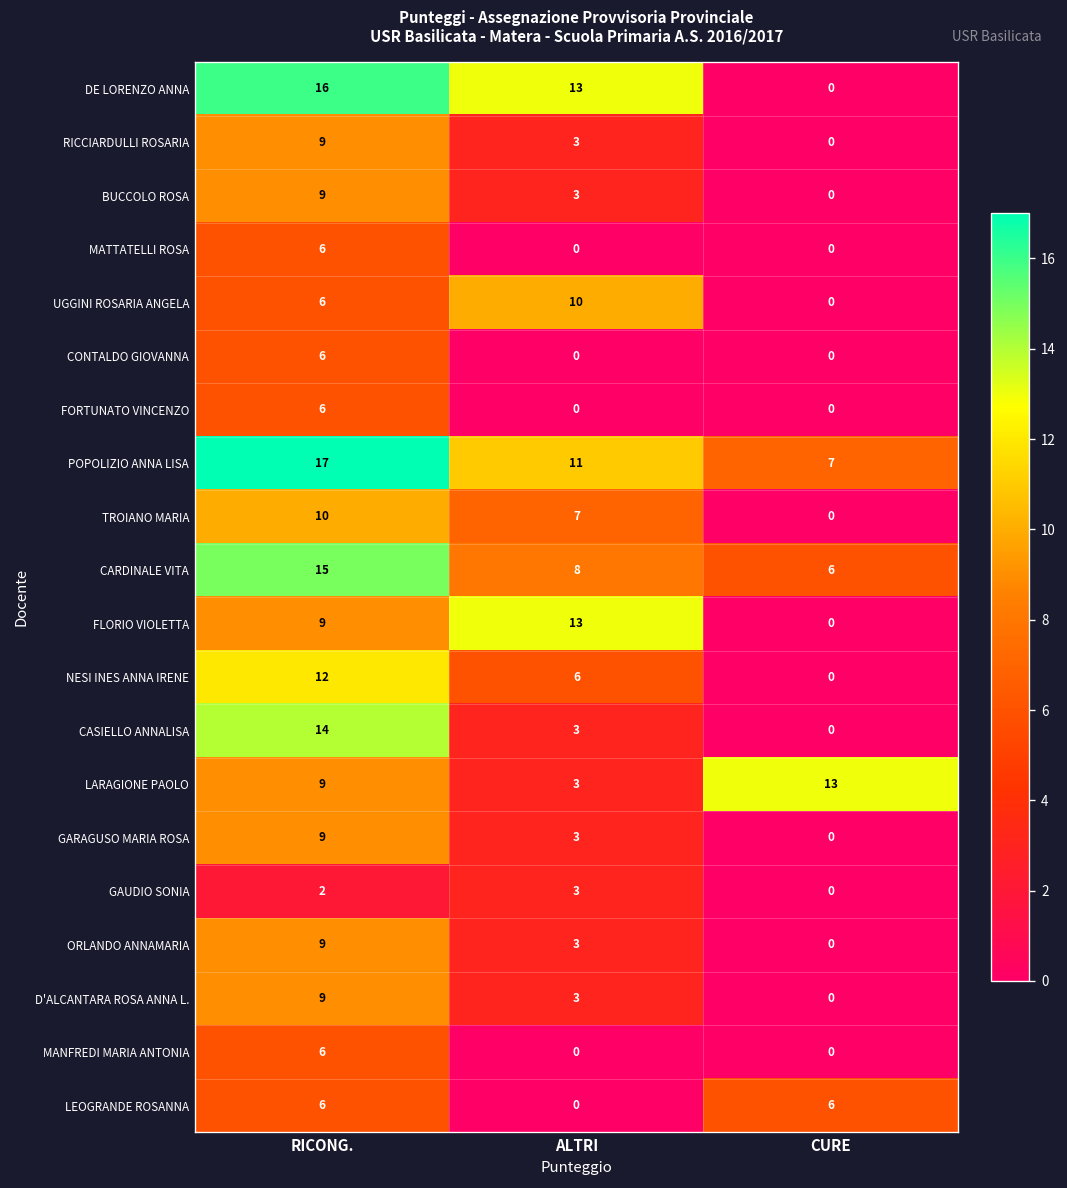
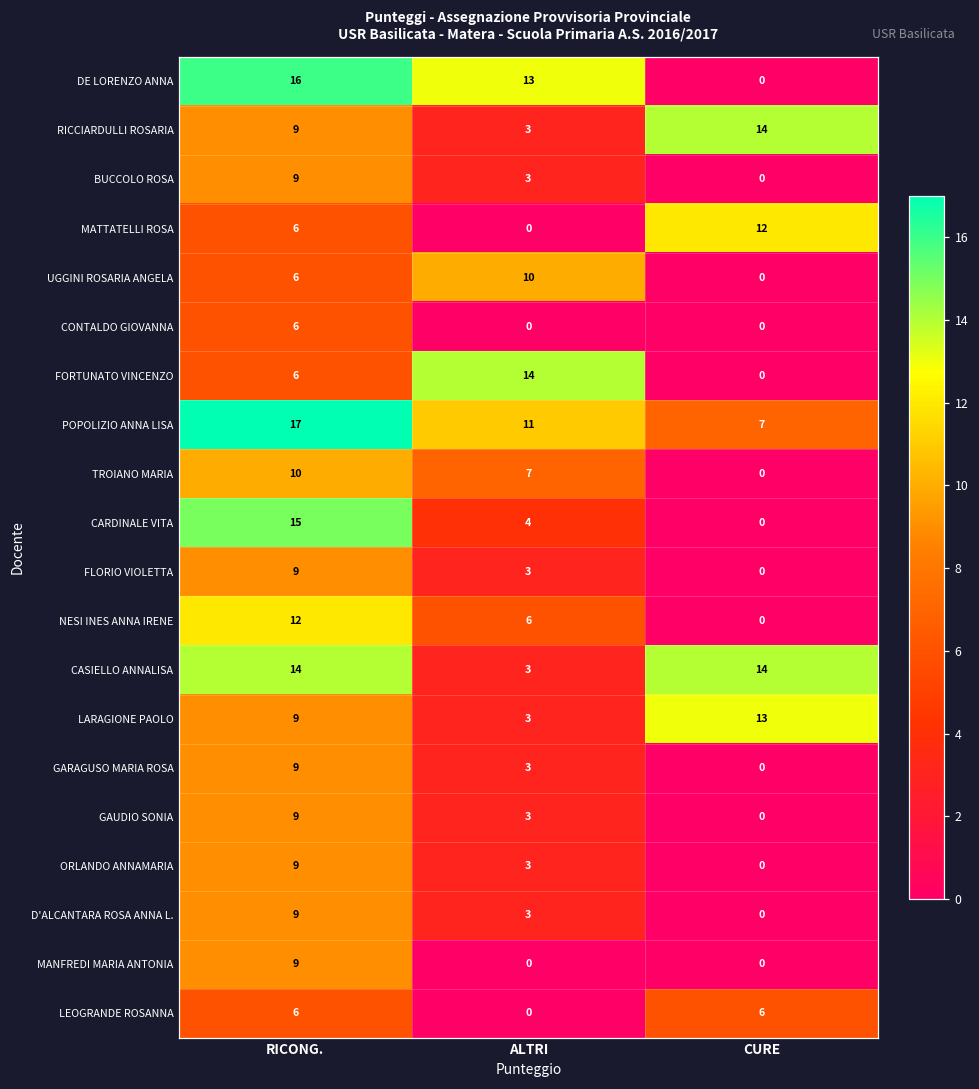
RICCIARDULLI ROSARIA, CURE: 0 -> 14
MATTATELLI ROSA, CURE: 0 -> 12
FORTUNATO VINCENZO, ALTRI: 0 -> 14
CARDINALE VITA, ALTRI: 8 -> 4
CARDINALE VITA, CURE: 6 -> 0
FLORIO VIOLETTA, ALTRI: 13 -> 3
CASIELLO ANNALISA, CURE: 0 -> 14
GAUDIO SONIA, RICONG.: 2 -> 9
MANFREDI MARIA ANTONIA, RICONG.: 6 -> 9
